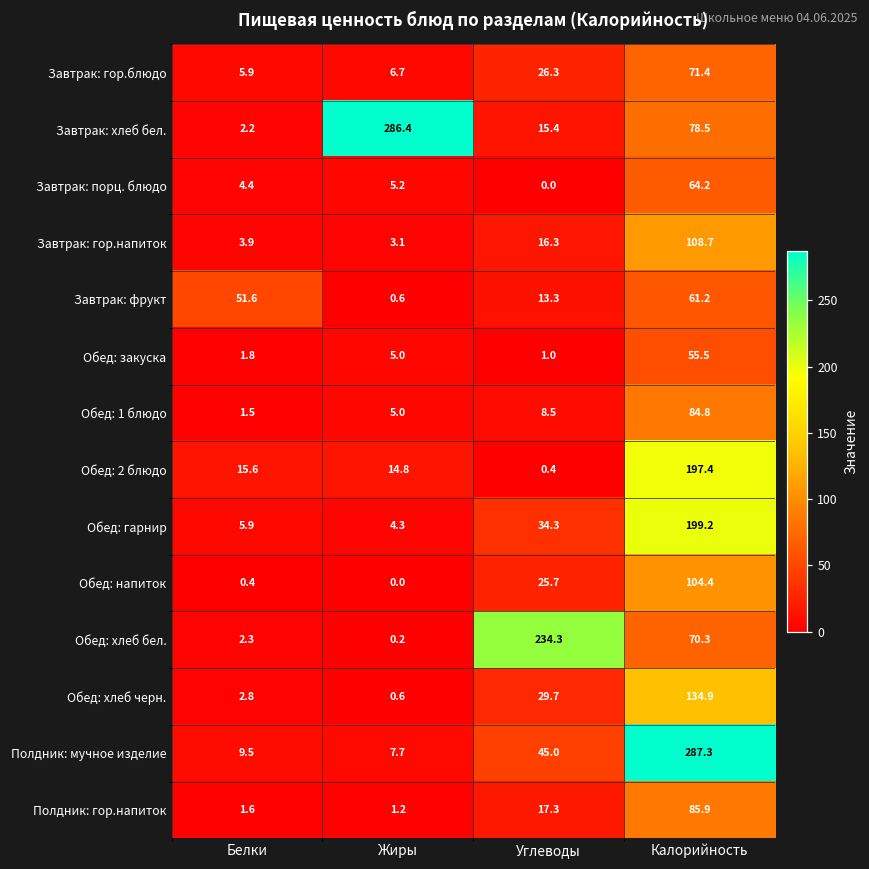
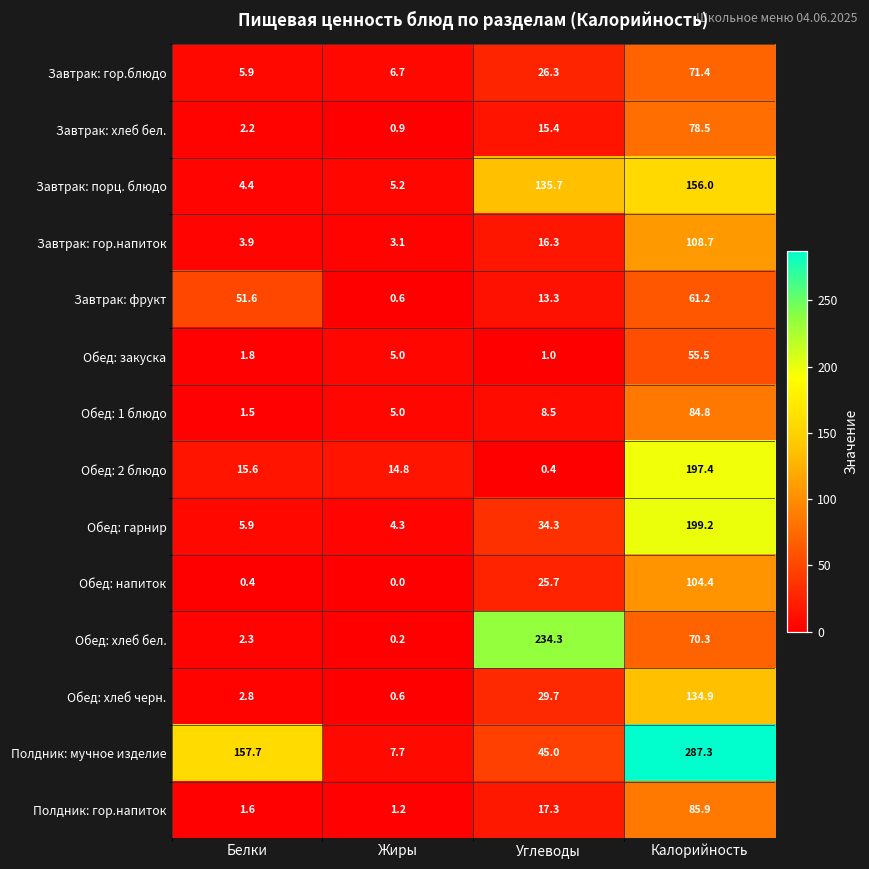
Завтрак: хлеб бел., Жиры: 286.4 -> 0.9
Завтрак: порц. блюдо, Углеводы: 0.0 -> 135.7
Завтрак: порц. блюдо, Калорийность: 64.2 -> 156.0
Полдник: мучное изделие, Белки: 9.5 -> 157.7
